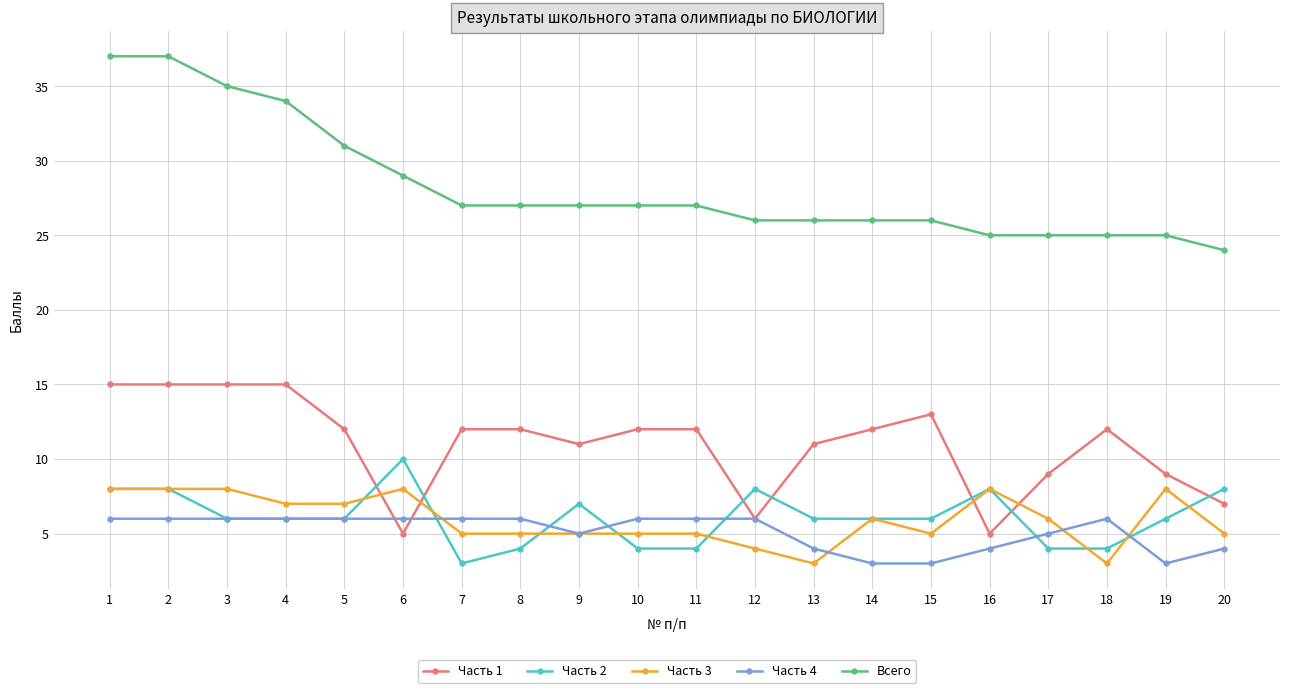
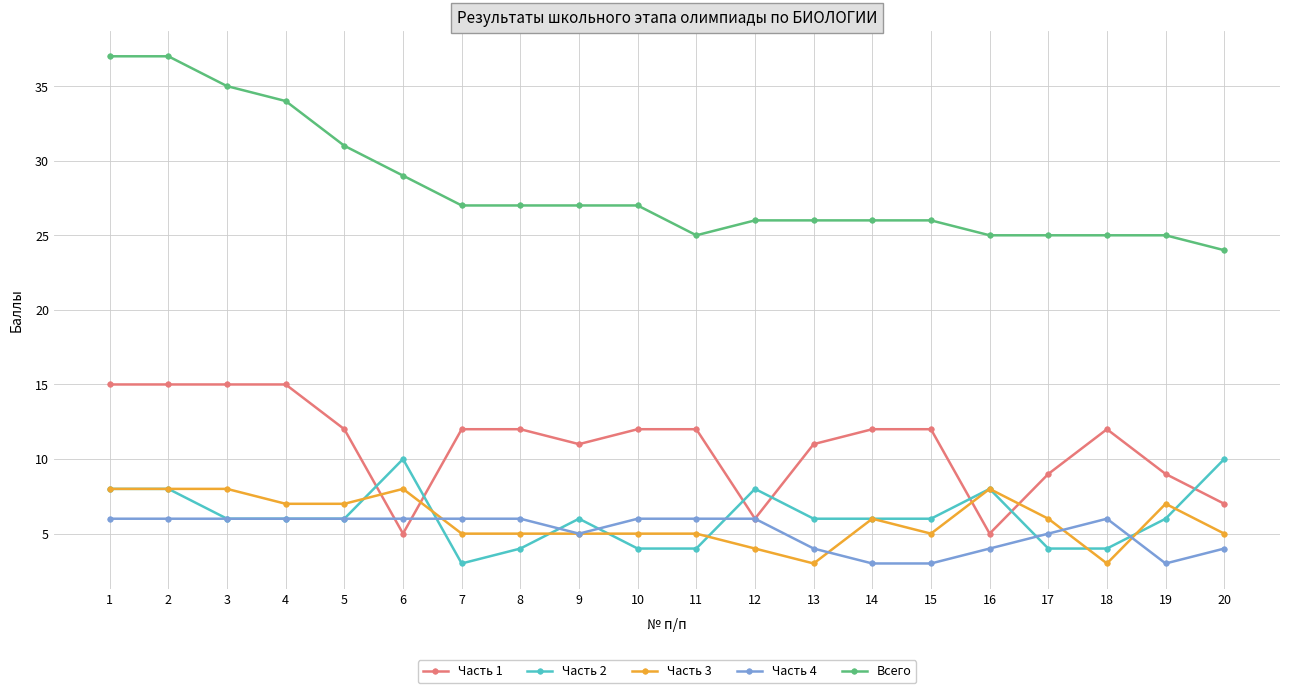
Часть 2, 9: 7 -> 6
Всего, 11: 27 -> 25
Часть 1, 15: 13 -> 12
Часть 3, 19: 8 -> 7
Часть 2, 20: 8 -> 10
